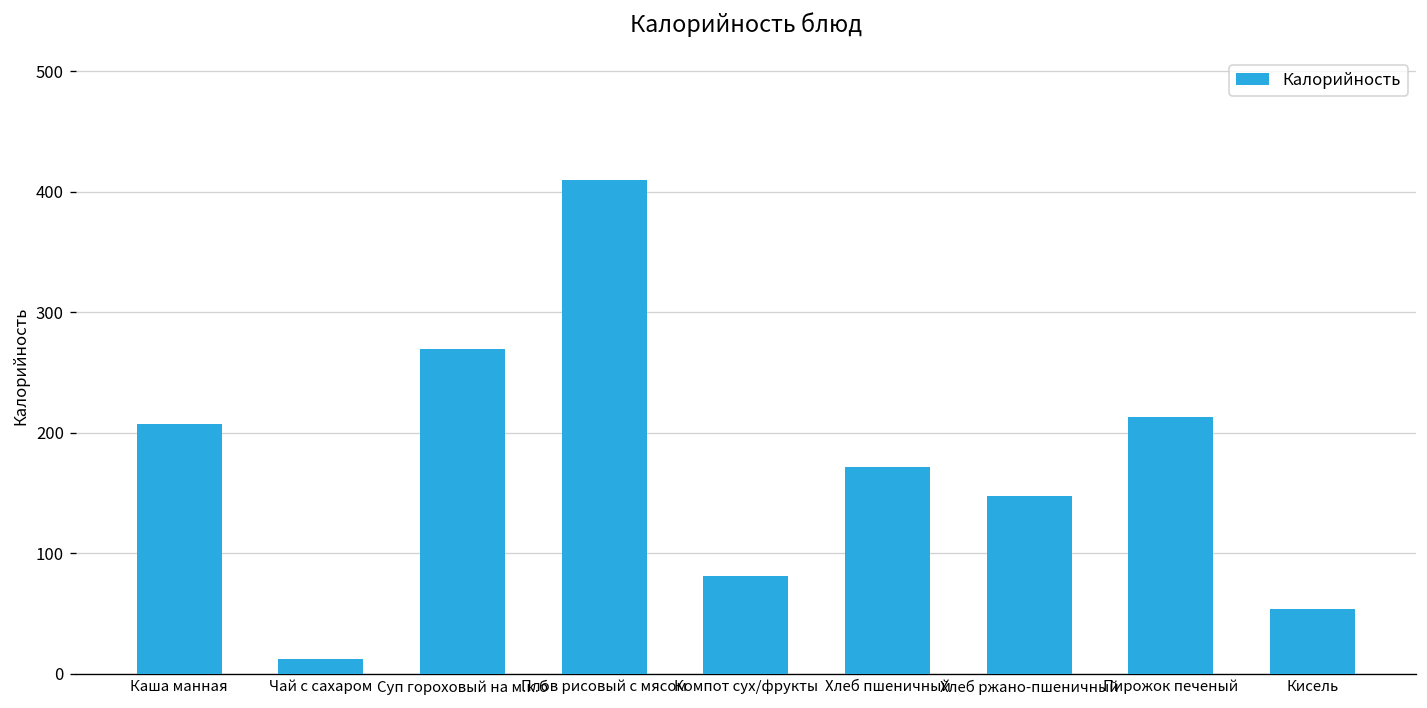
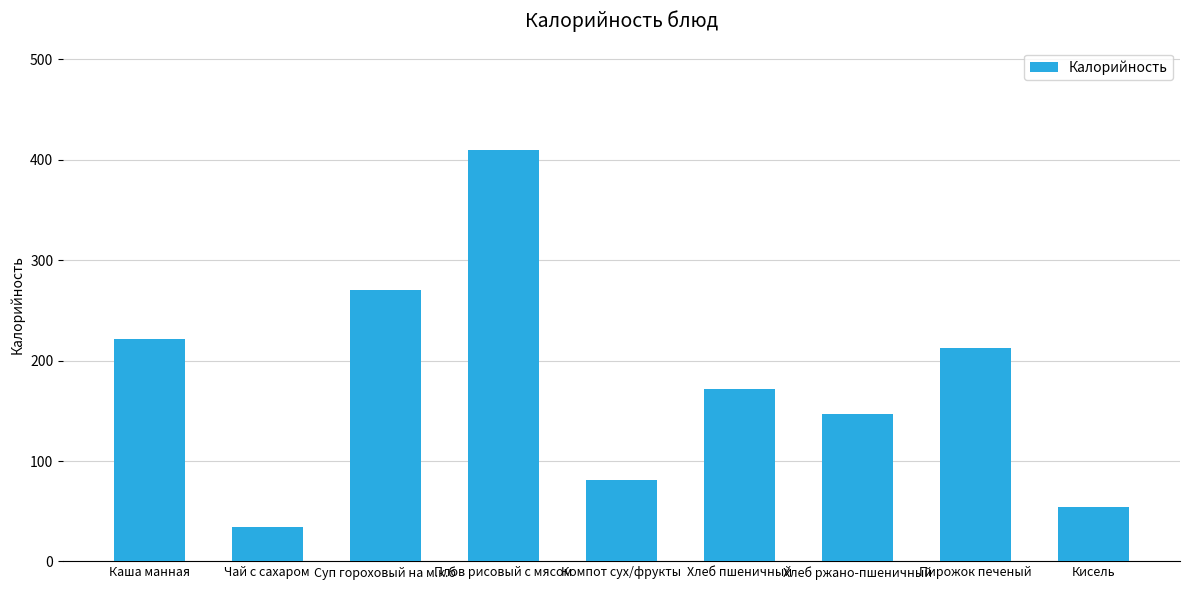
Каша манная: 207 -> 222
Чай с сахаром: 13 -> 34
